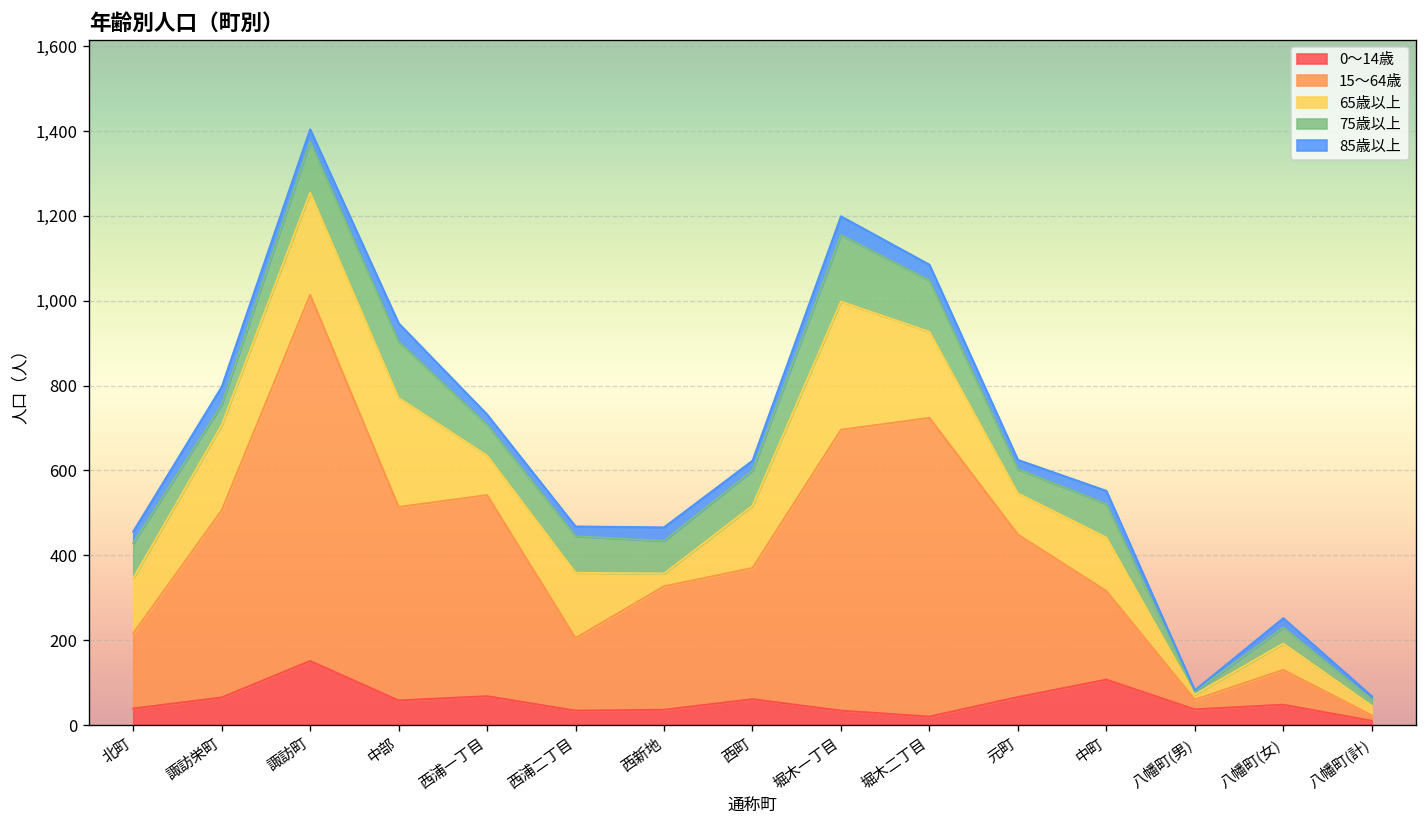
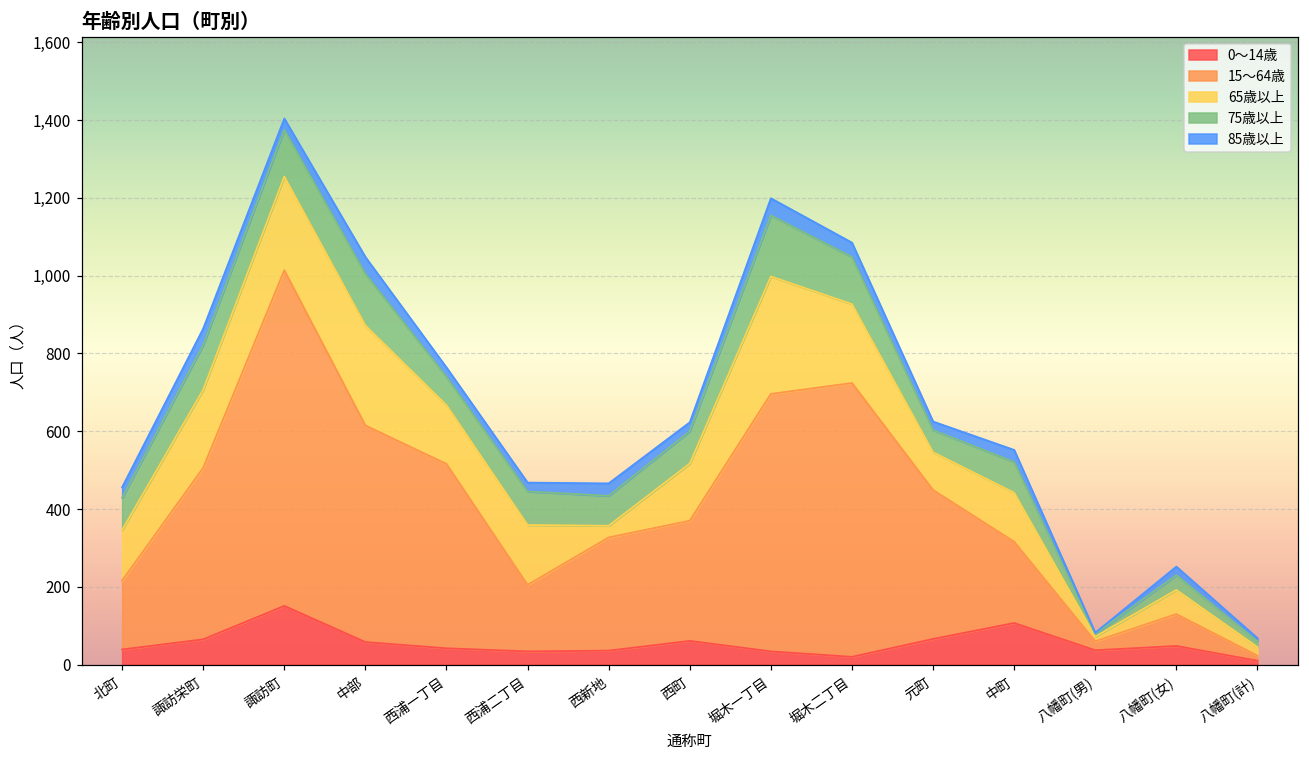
75歳以上, 諏訪栄町: 50 -> 120
15～64歳, 中部: 460 -> 560
0～14歳, 西浦一丁目: 70 -> 40
65歳以上, 西浦一丁目: 90 -> 150
